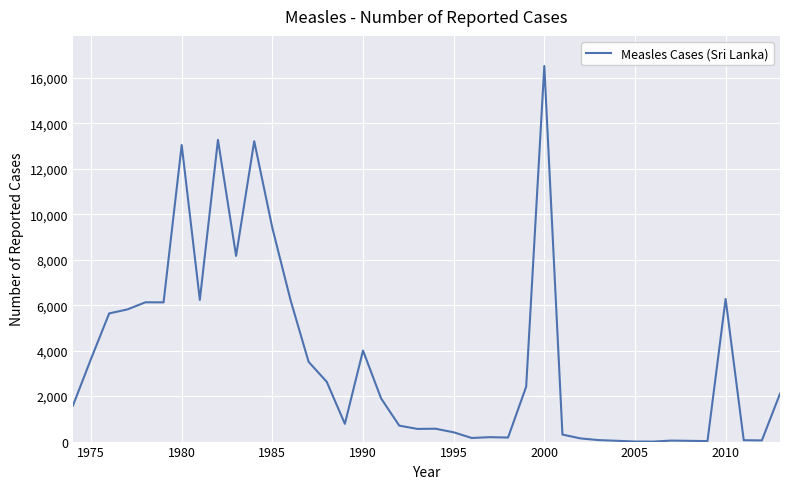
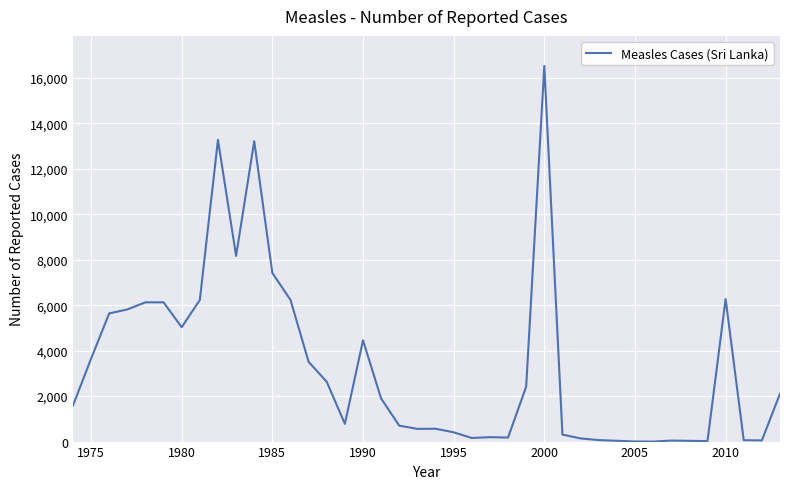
1980: 13,000 -> 5,000
1985: 9,400 -> 7,400
1990: 4,000 -> 4,500
